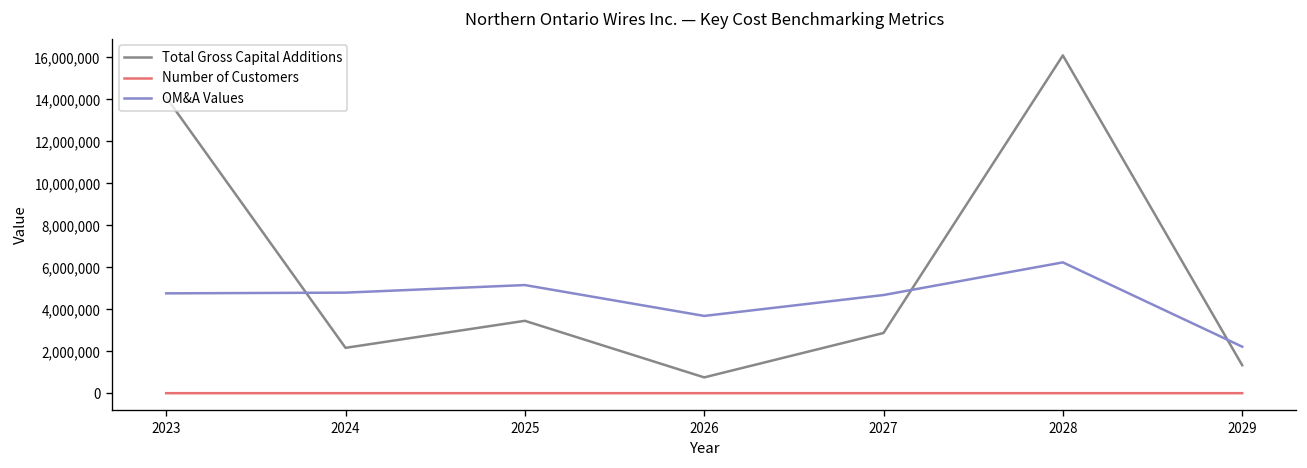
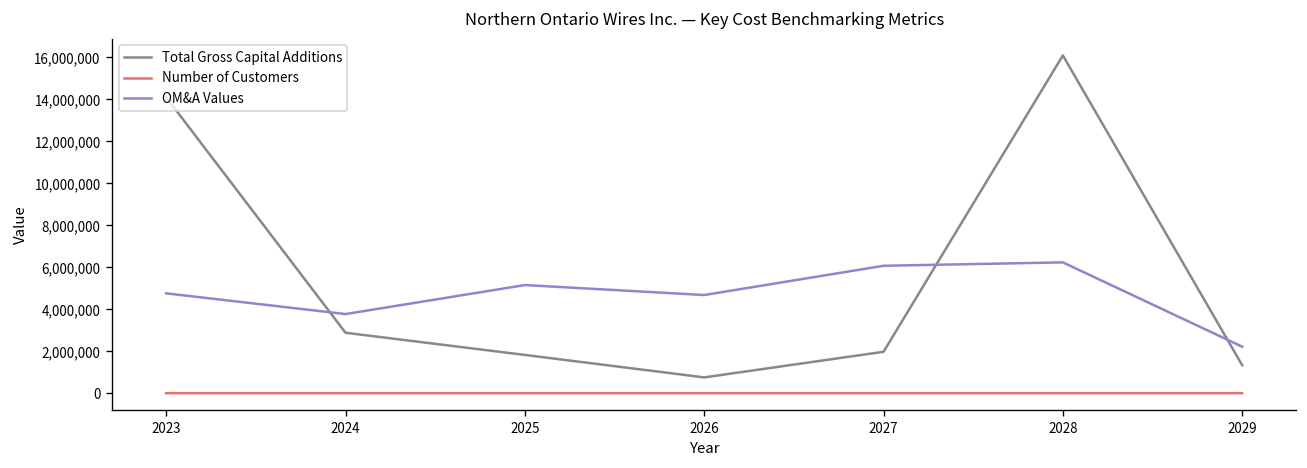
Total Gross Capital Additions, 2024: 2,200,000 -> 2,900,000
OM&A Values, 2024: 4,800,000 -> 3,800,000
Total Gross Capital Additions, 2025: 3,500,000 -> 1,800,000
OM&A Values, 2026: 3,700,000 -> 4,700,000
Total Gross Capital Additions, 2027: 2,900,000 -> 2,000,000
OM&A Values, 2027: 4,700,000 -> 6,100,000
